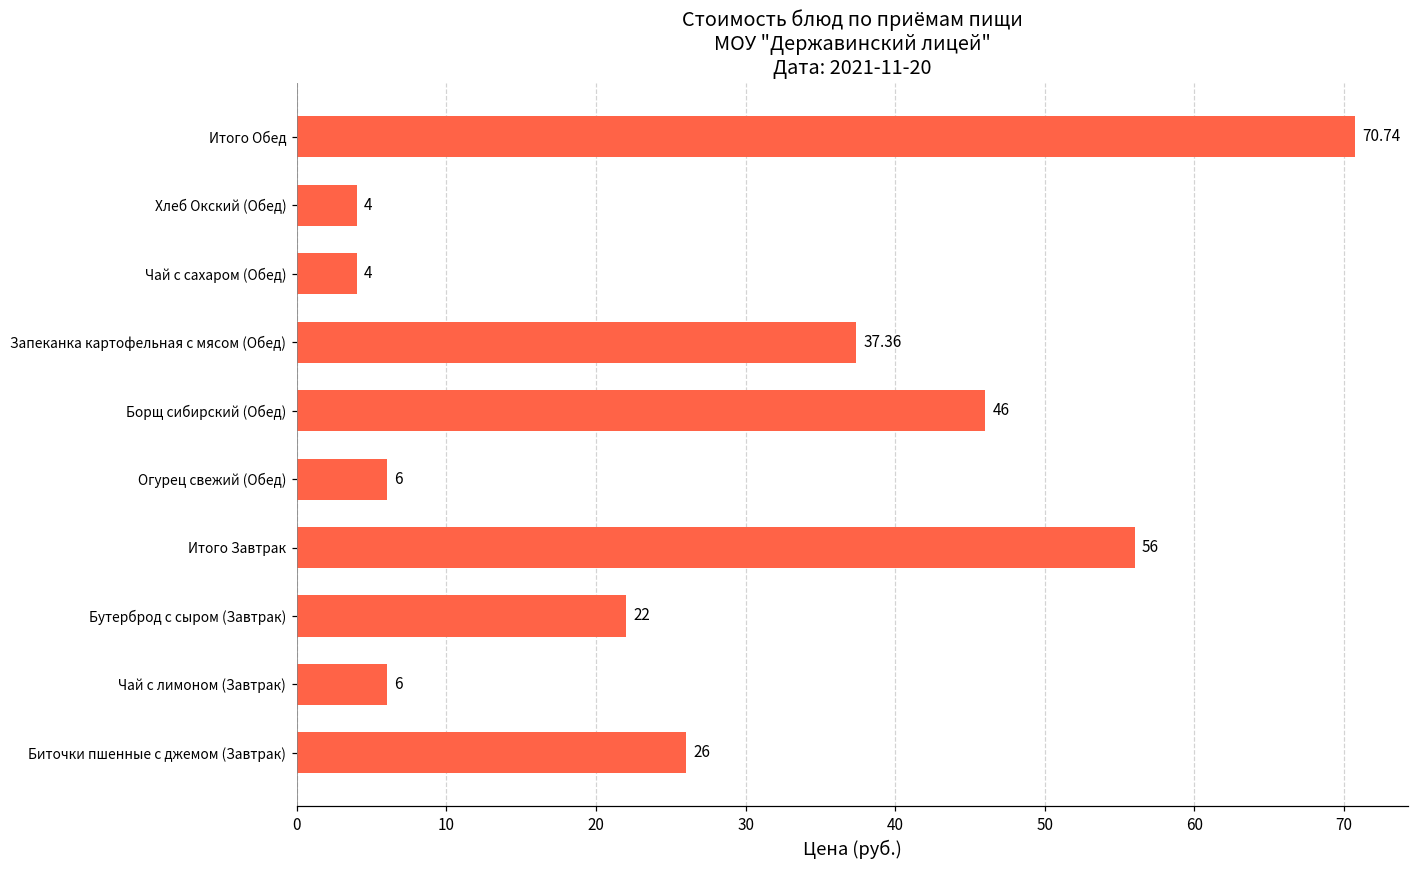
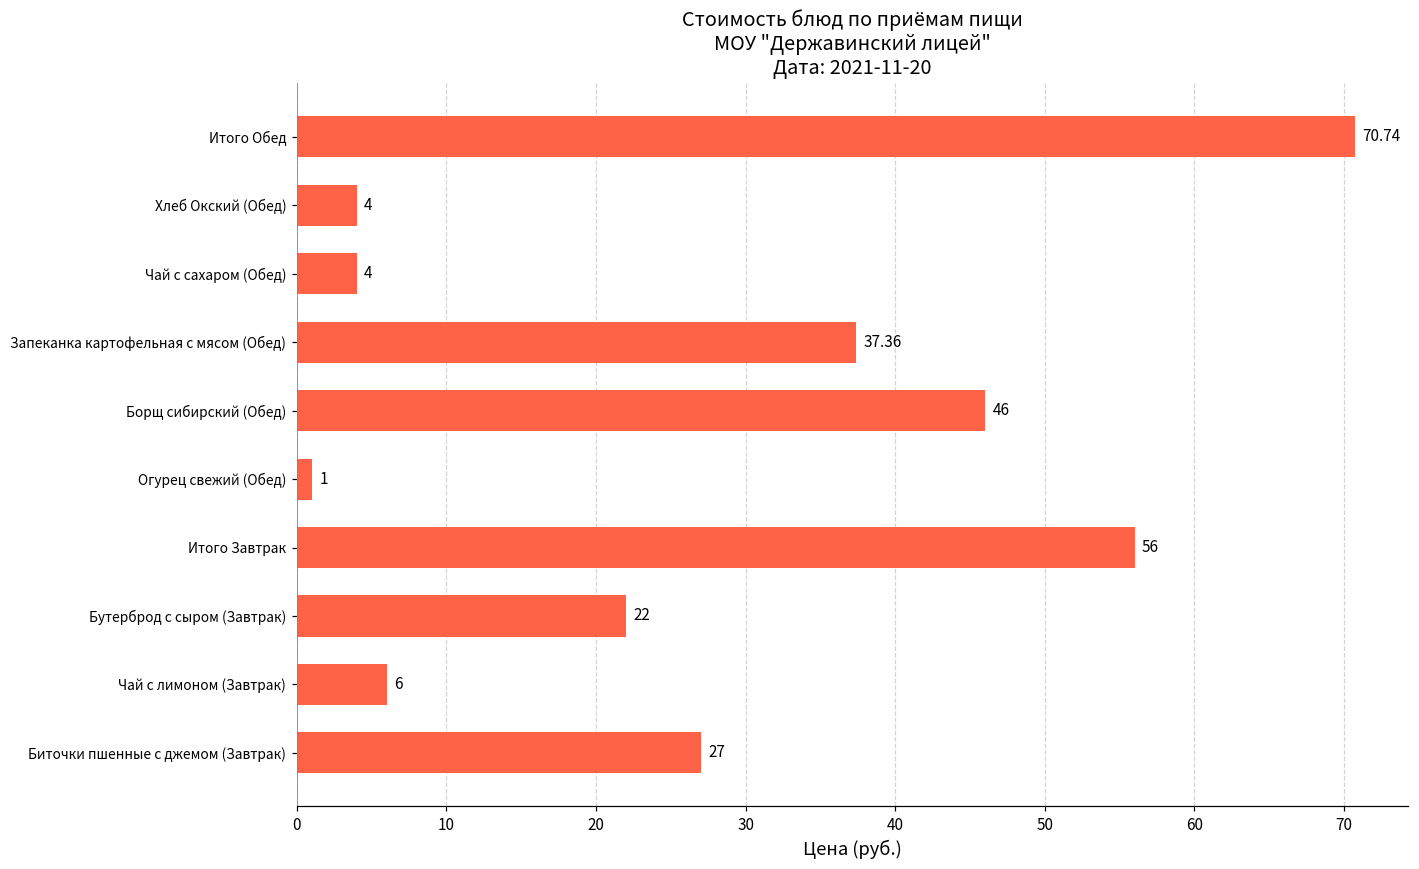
Огурец свежий (Обед): 6 -> 1
Биточки пшенные с джемом (Завтрак): 26 -> 27
